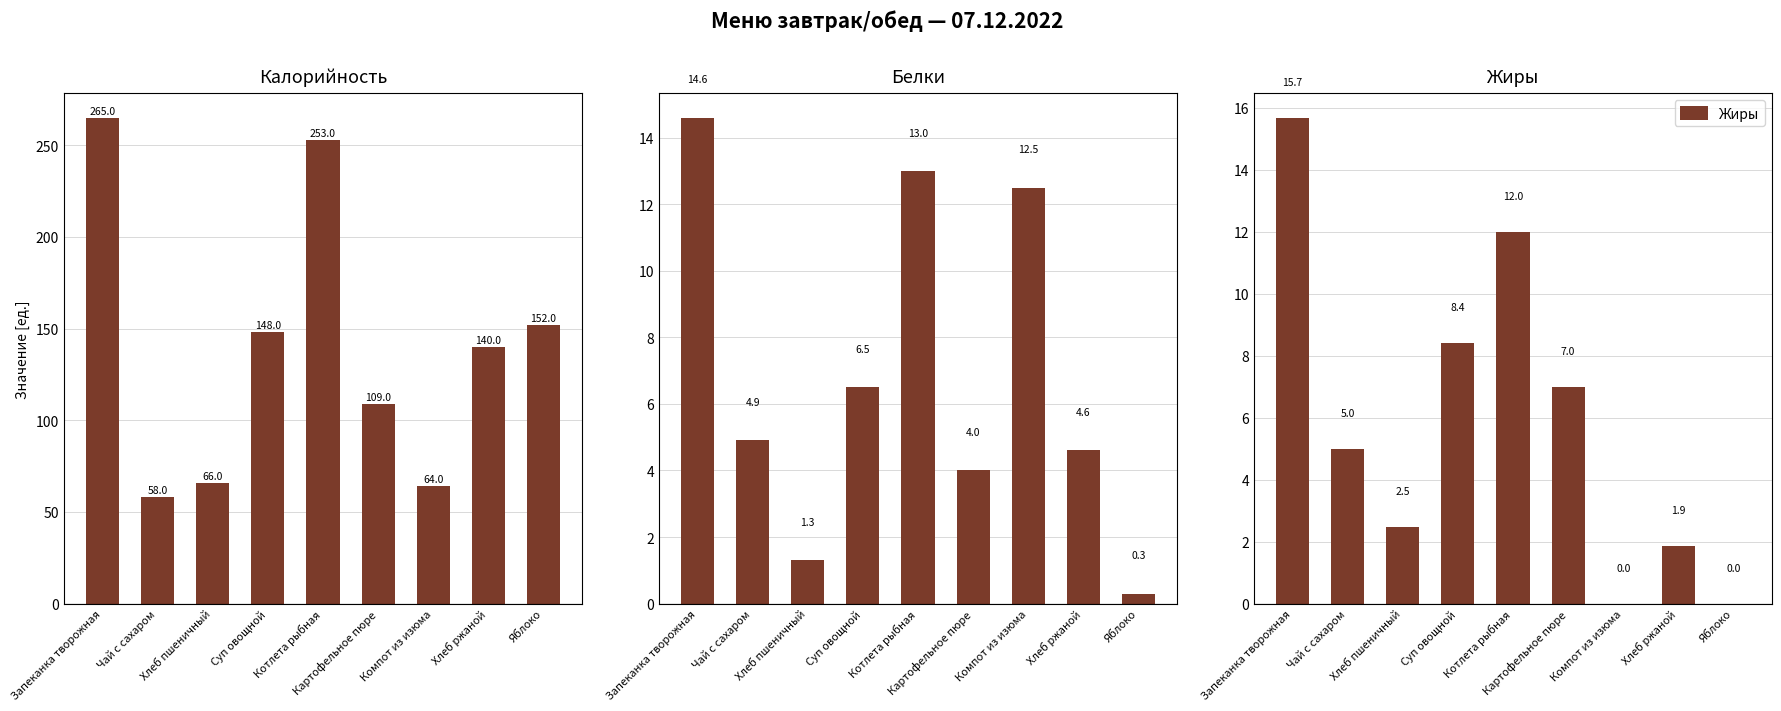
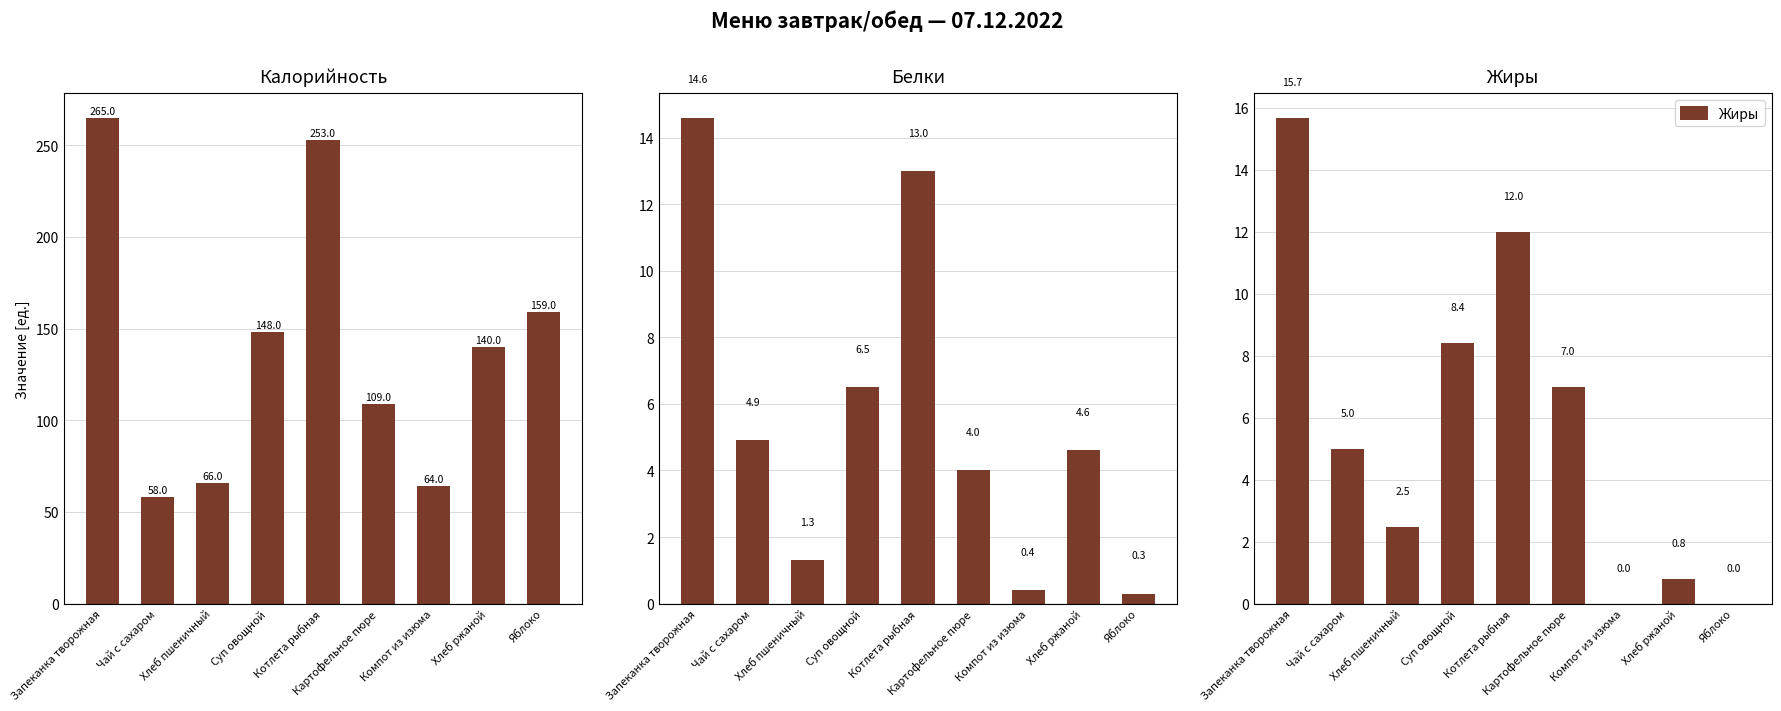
Калорийность, Яблоко: 152.0 -> 159.0
Белки, Компот из изюма: 12.5 -> 0.4
Жиры, Хлеб ржаной: 1.9 -> 0.8
